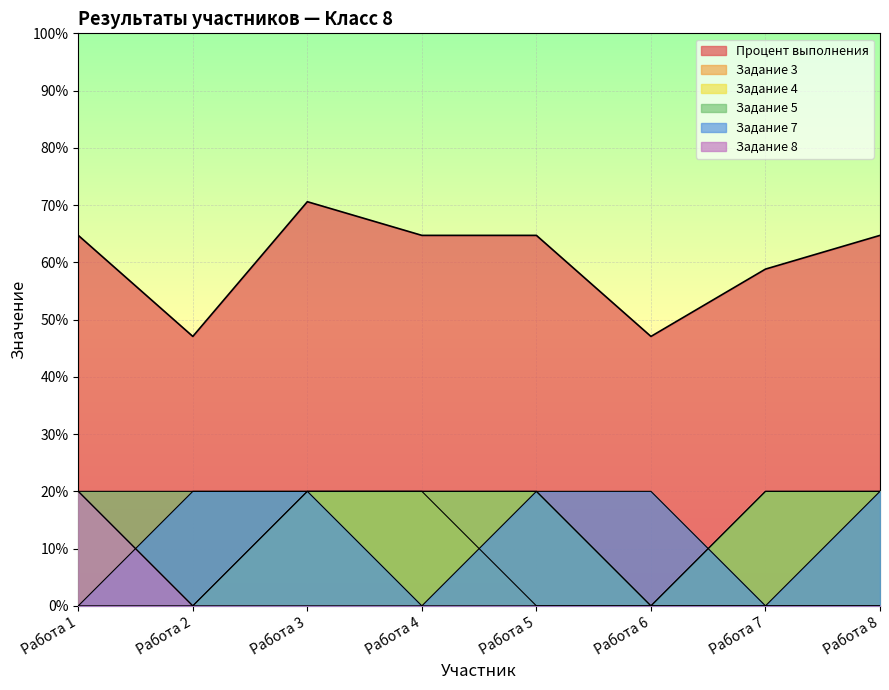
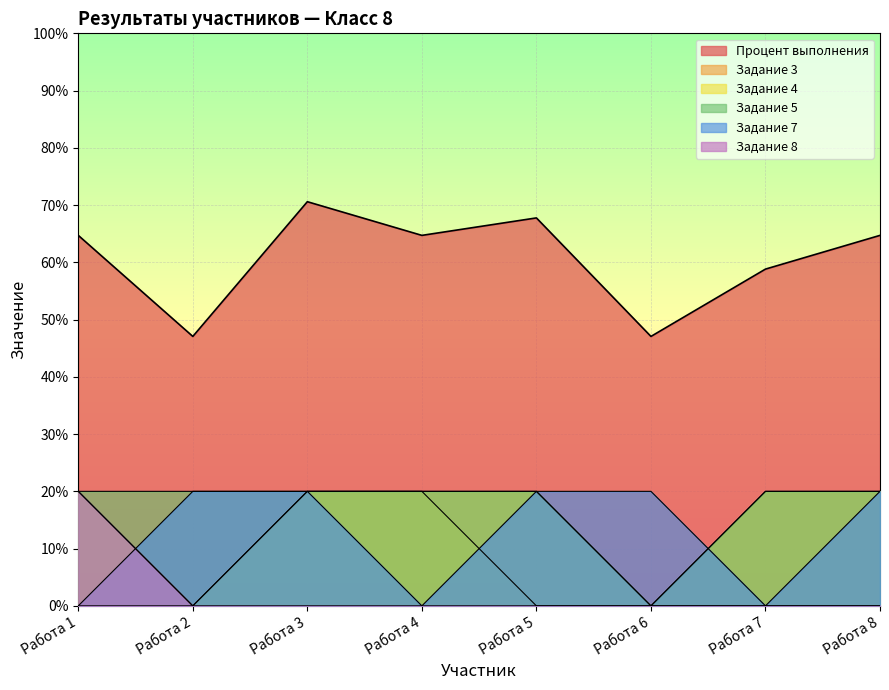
Процент выполнения, Работа 5: 65% -> 68%
